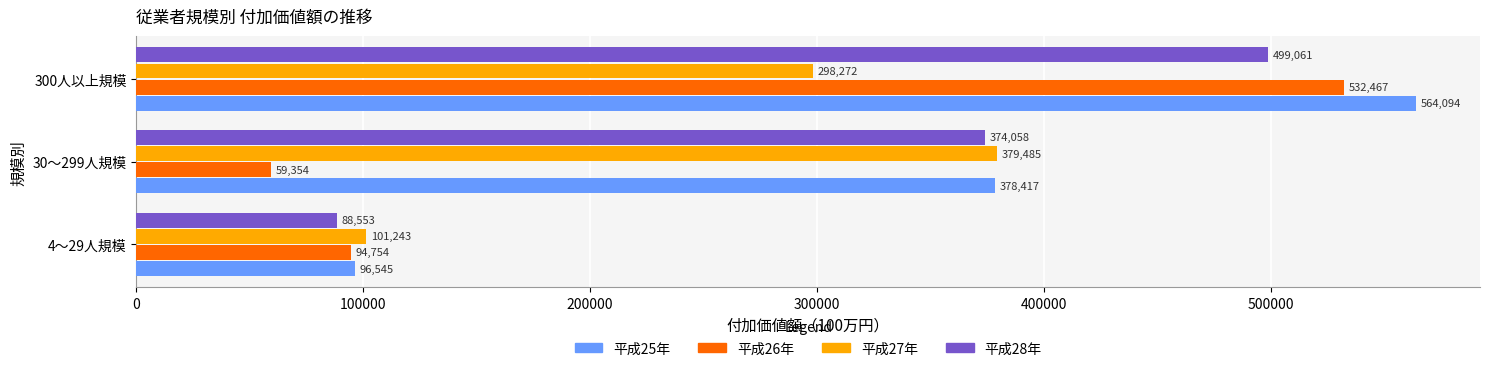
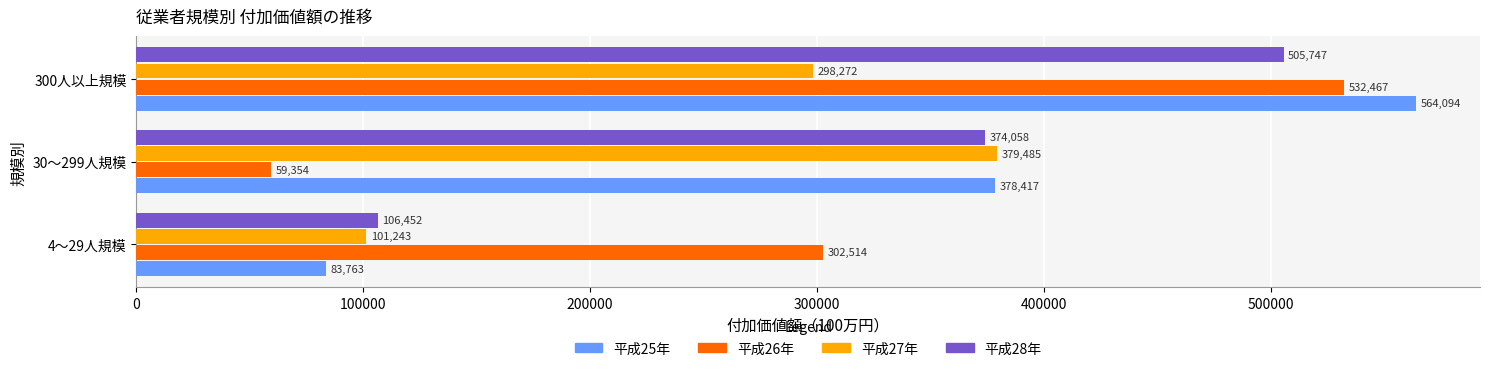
平成28年, 300人以上規模: 499,061 -> 505,747
平成28年, 4～29人規模: 88,553 -> 106,452
平成26年, 4～29人規模: 94,754 -> 302,514
平成25年, 4～29人規模: 96,545 -> 83,763
